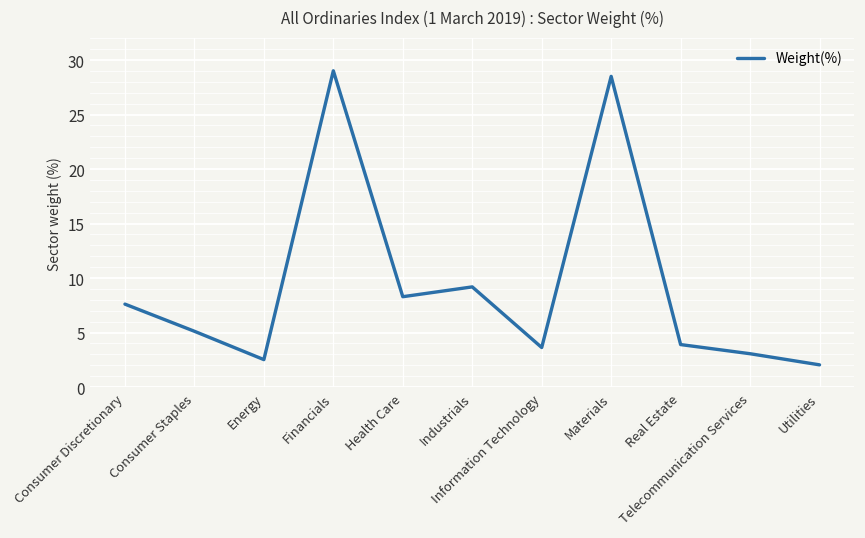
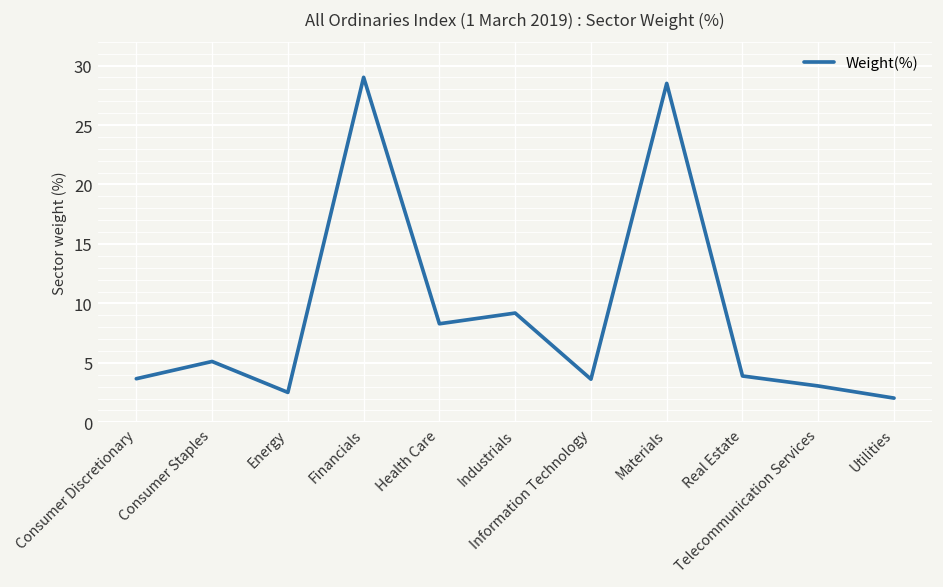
Consumer Discretionary: 8 -> 4
